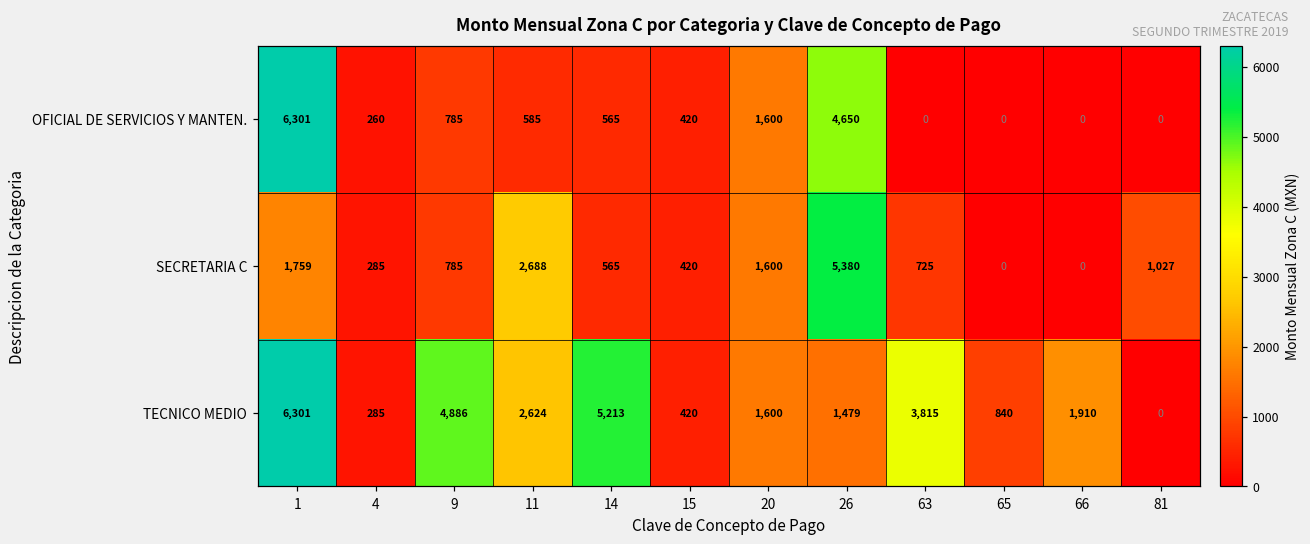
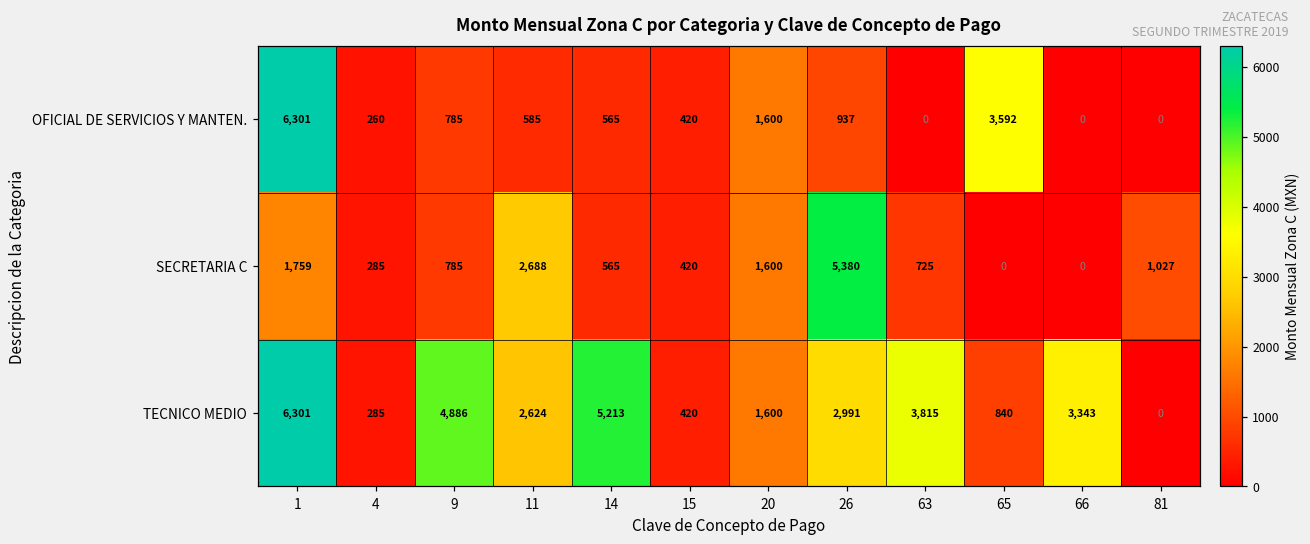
OFICIAL DE SERVICIOS Y MANTEN., 26: 4,650 -> 937
OFICIAL DE SERVICIOS Y MANTEN., 65: 0 -> 3,592
TECNICO MEDIO, 26: 1,479 -> 2,991
TECNICO MEDIO, 66: 1,910 -> 3,343
